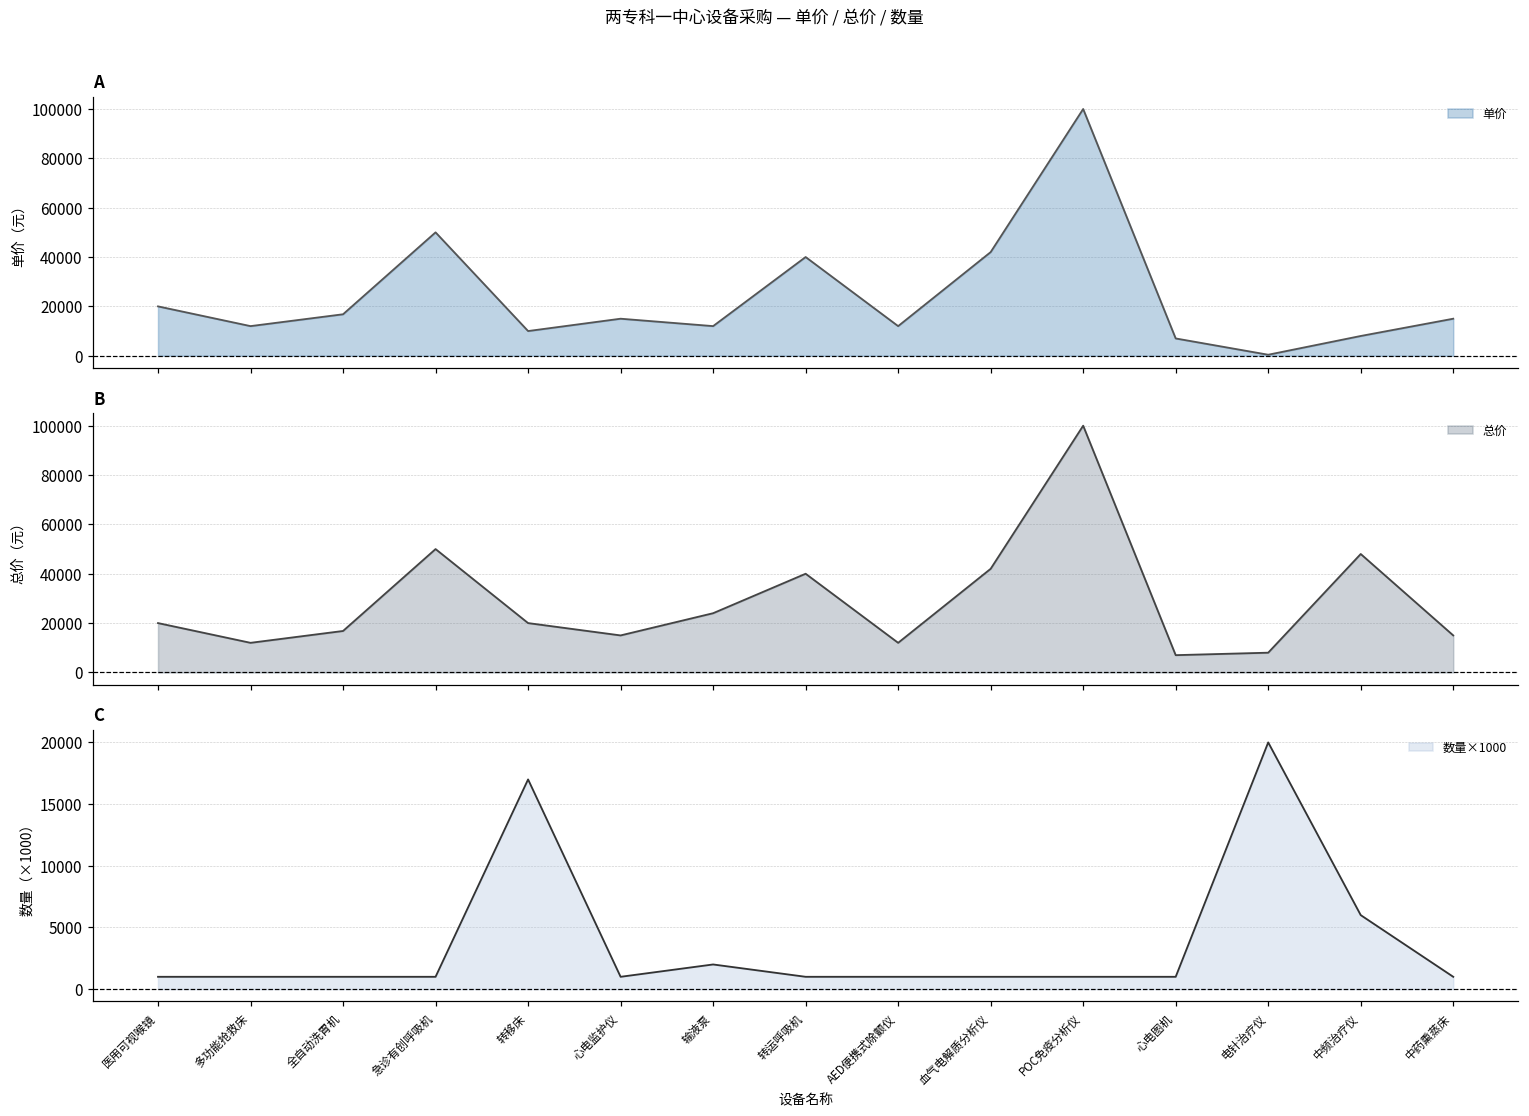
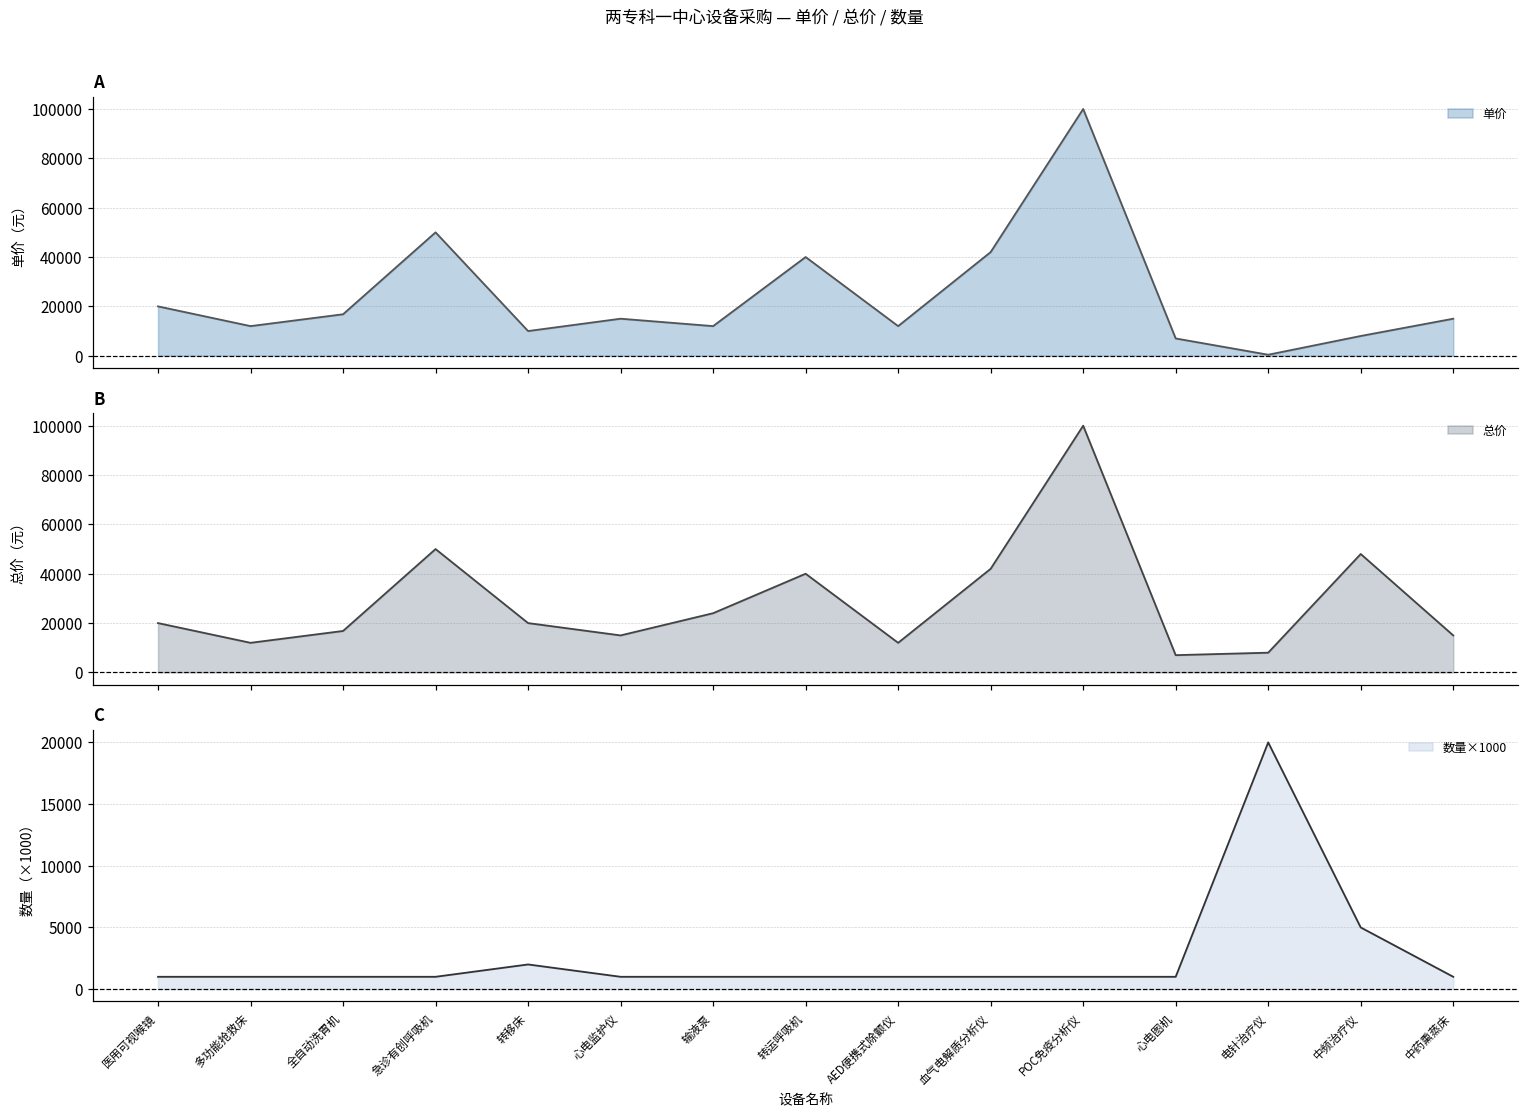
C, 转移床: 17000 -> 2000
C, 输液泵: 2000 -> 1000
C, 中频治疗仪: 6000 -> 5000
